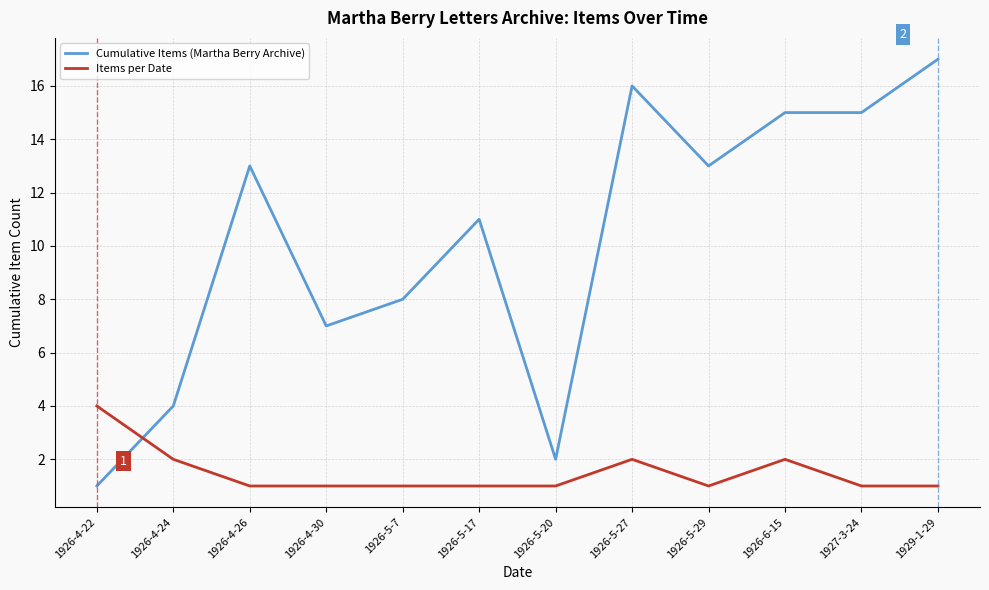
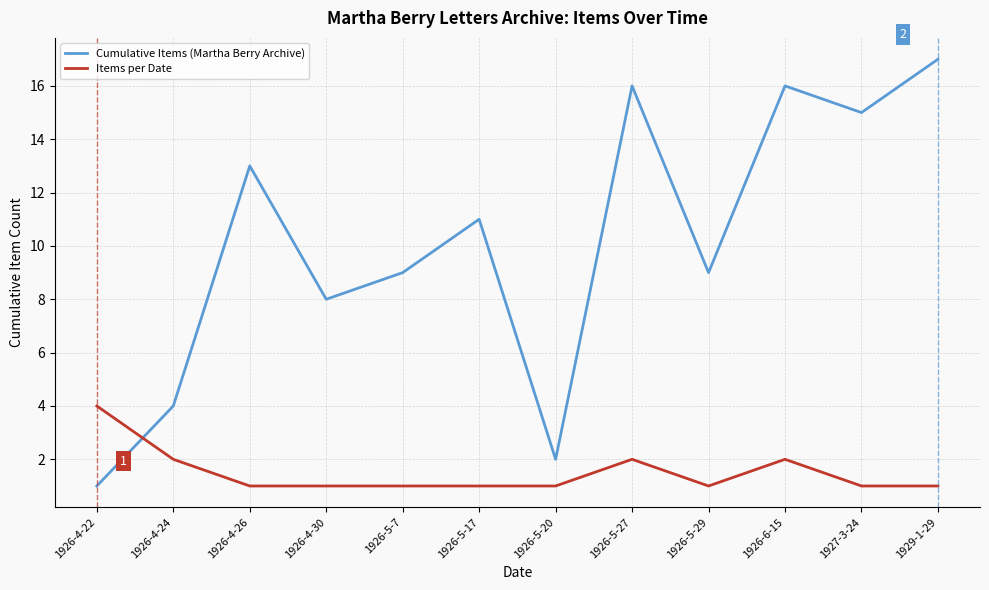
Cumulative Items (Martha Berry Archive), 1926-4-30: 7 -> 8
Cumulative Items (Martha Berry Archive), 1926-5-7: 8 -> 9
Cumulative Items (Martha Berry Archive), 1926-5-29: 13 -> 9
Cumulative Items (Martha Berry Archive), 1926-6-15: 15 -> 16
